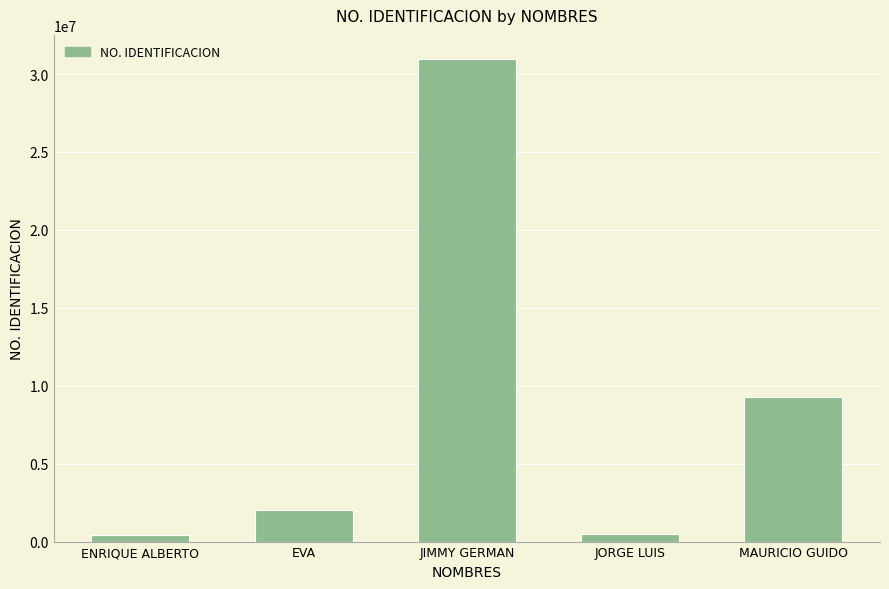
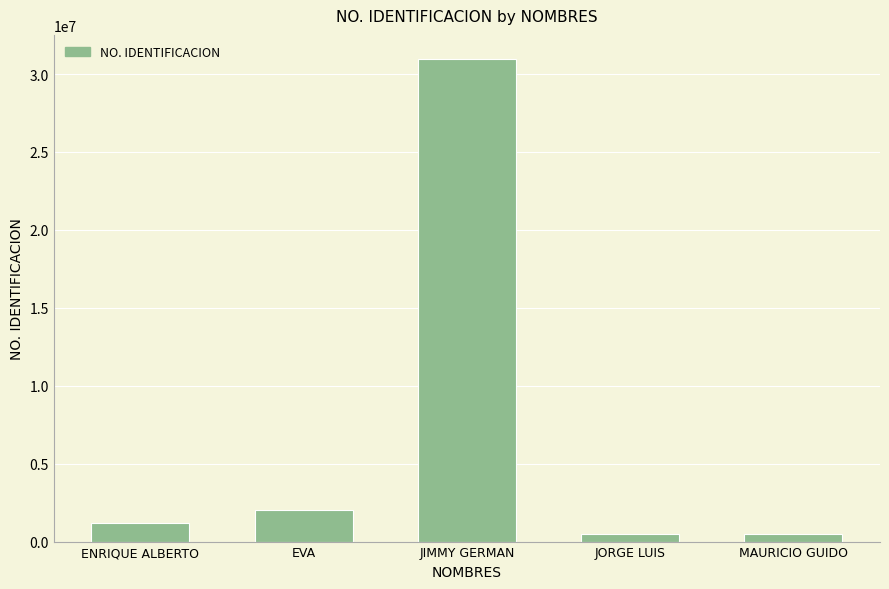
ENRIQUE ALBERTO: 400000 -> 1200000
MAURICIO GUIDO: 9300000 -> 500000
